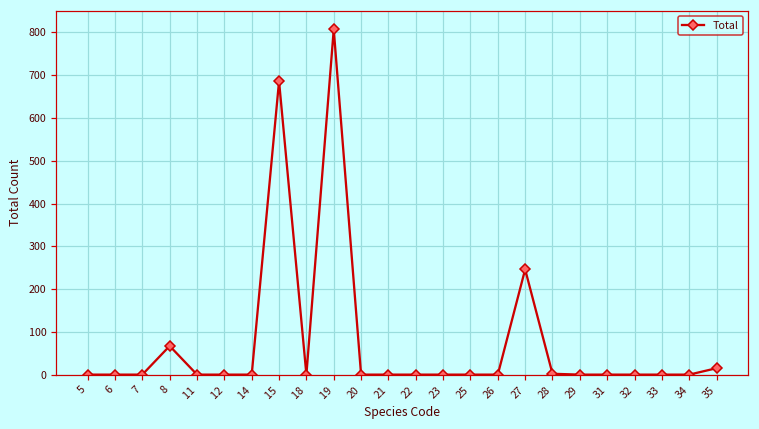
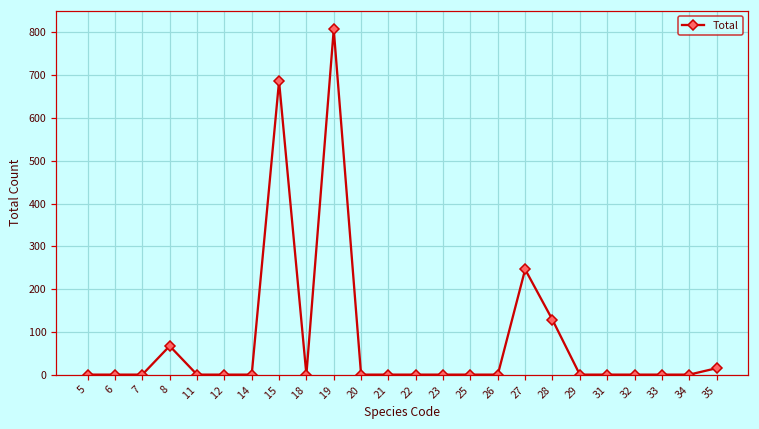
28: 0 -> 130
